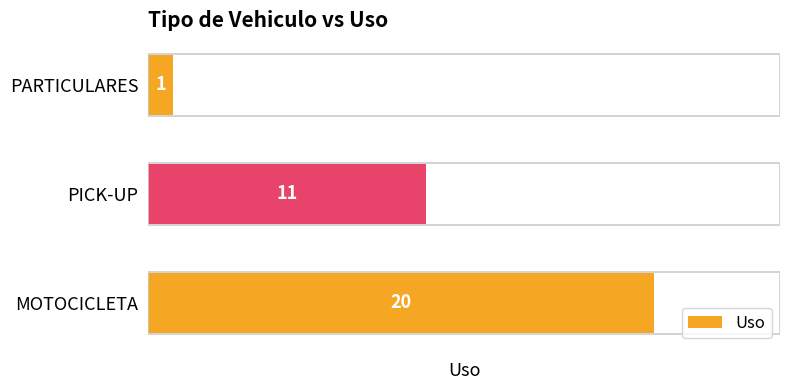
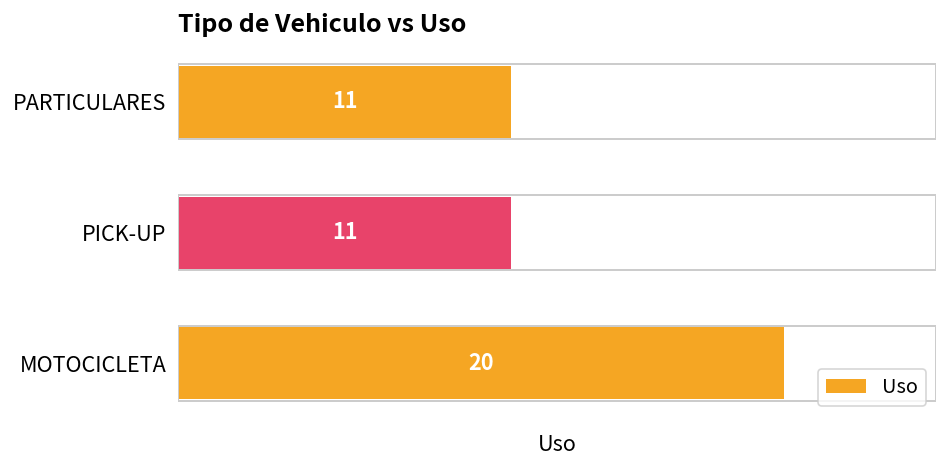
PARTICULARES: 1 -> 11
